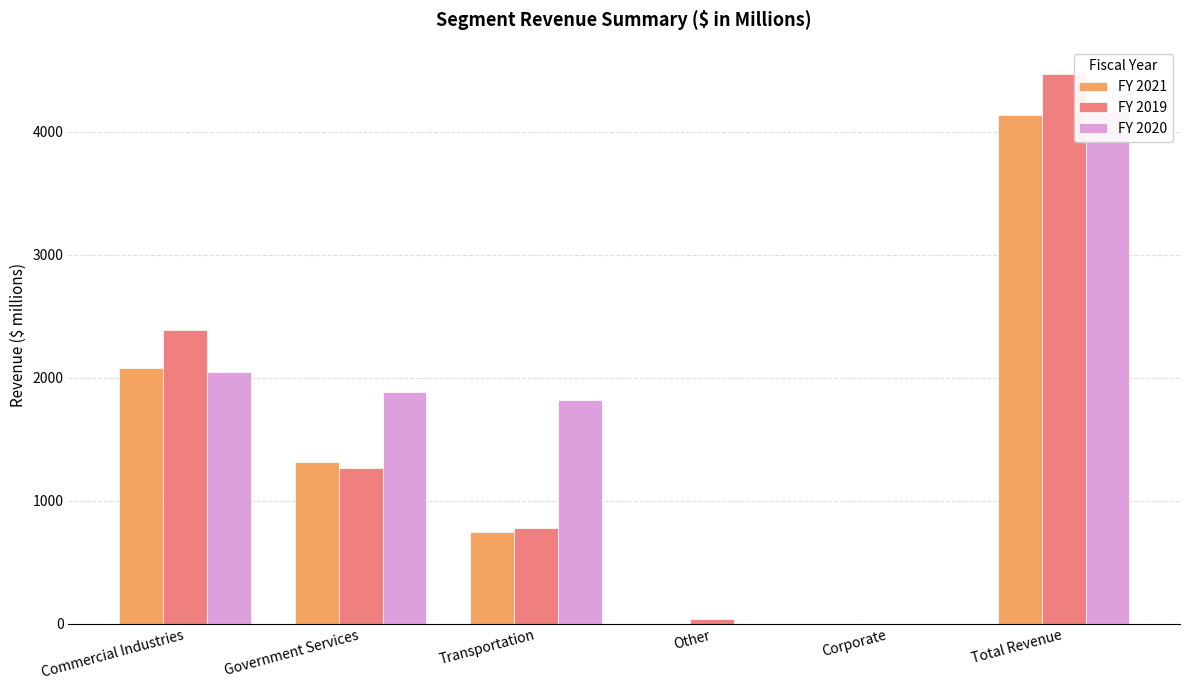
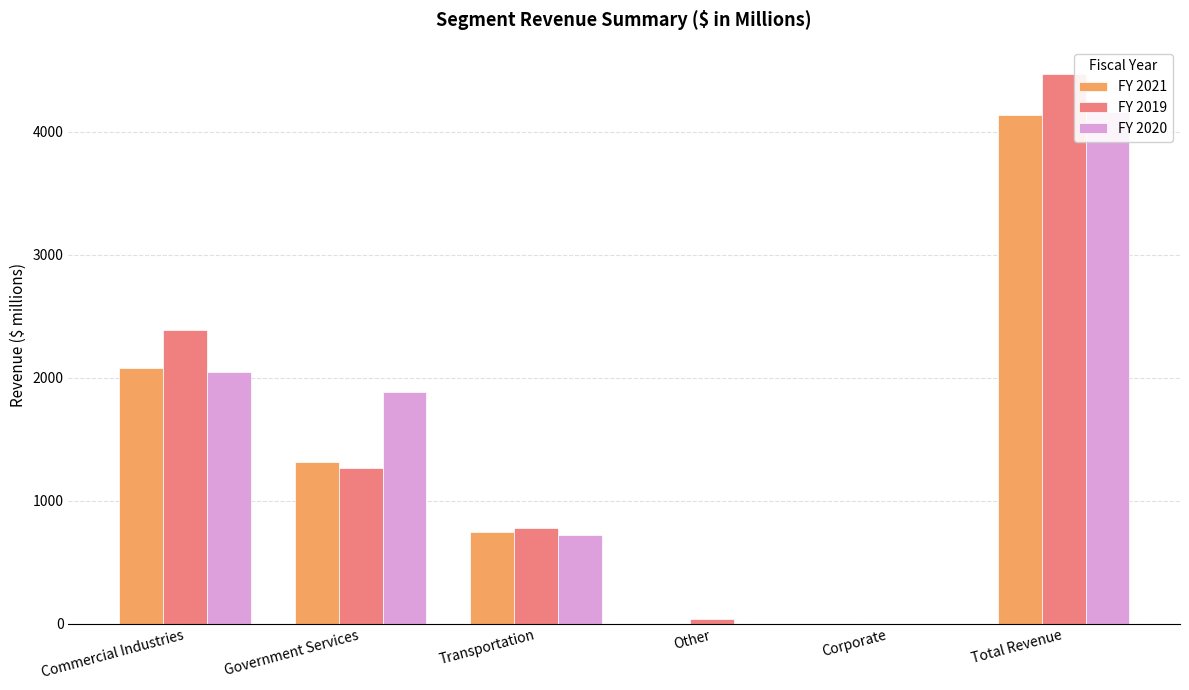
FY 2020, Transportation: 1820 -> 720
